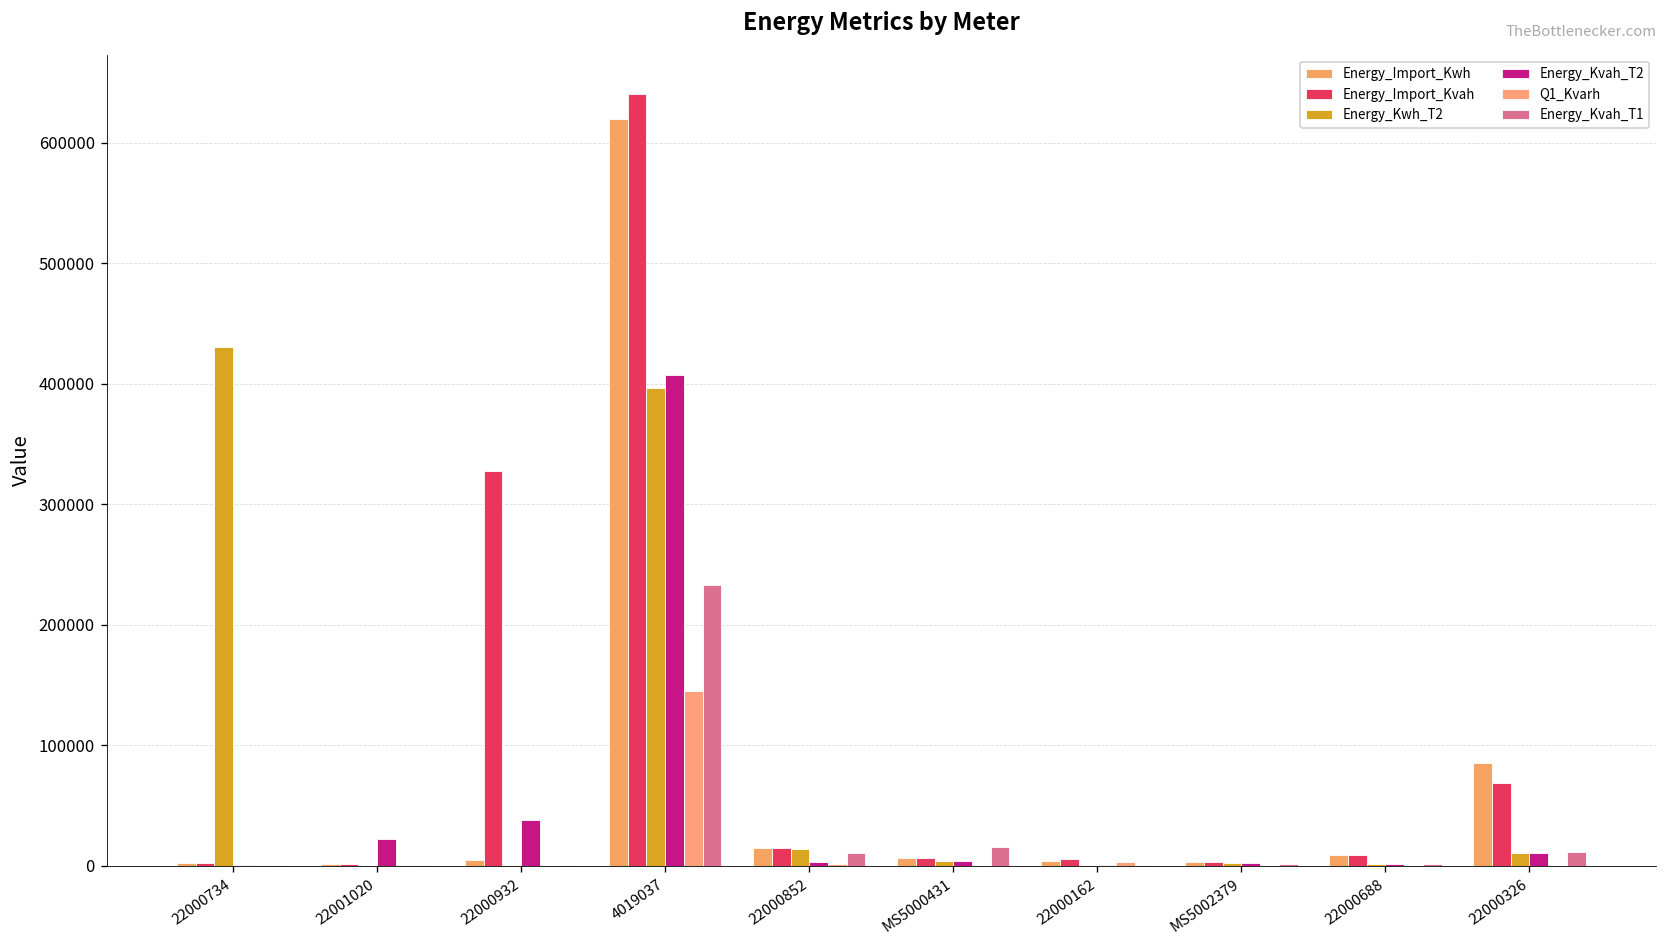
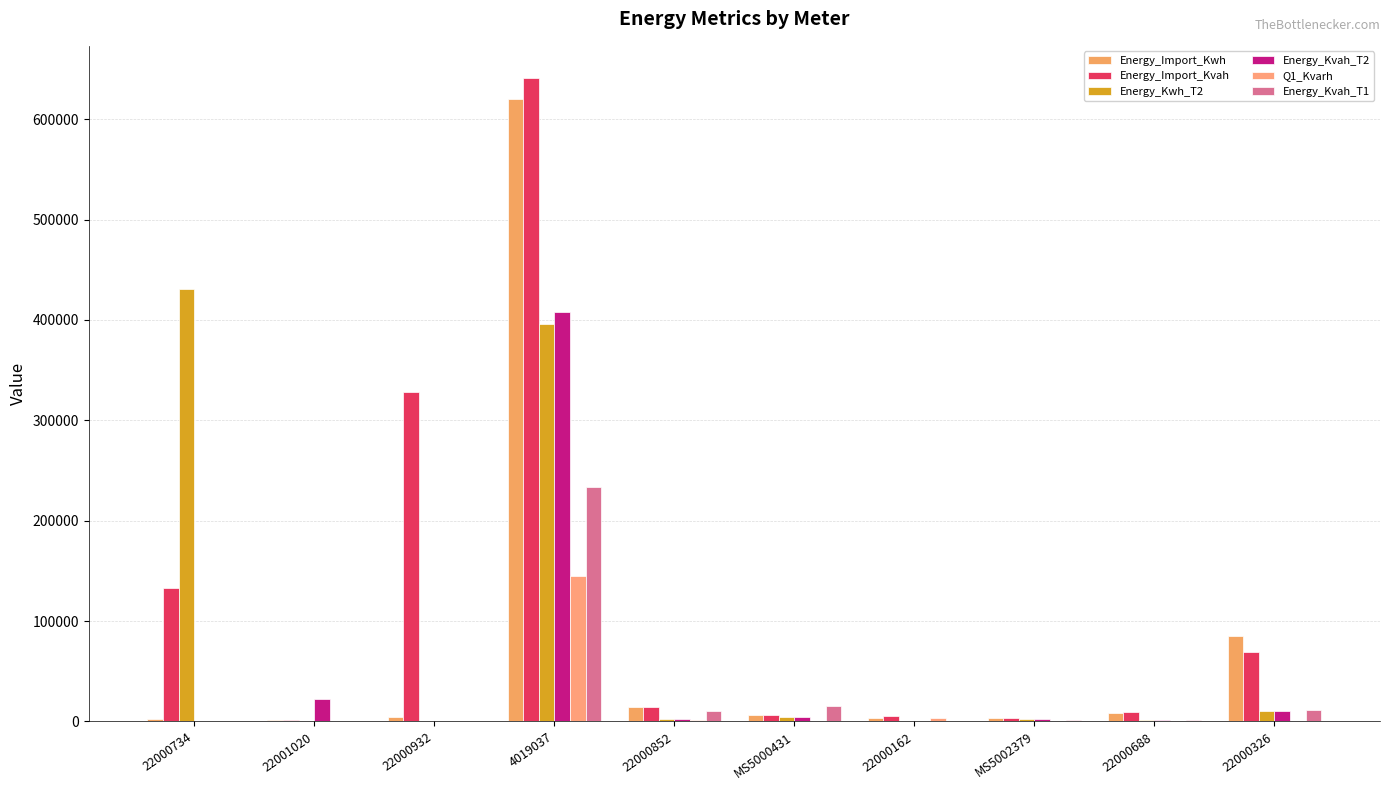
Energy_Import_Kvah, 22000734: 3000 -> 133000
Energy_Kvah_T2, 22000932: 38000 -> 1000
Energy_Kwh_T2, 22000852: 14000 -> 3000
